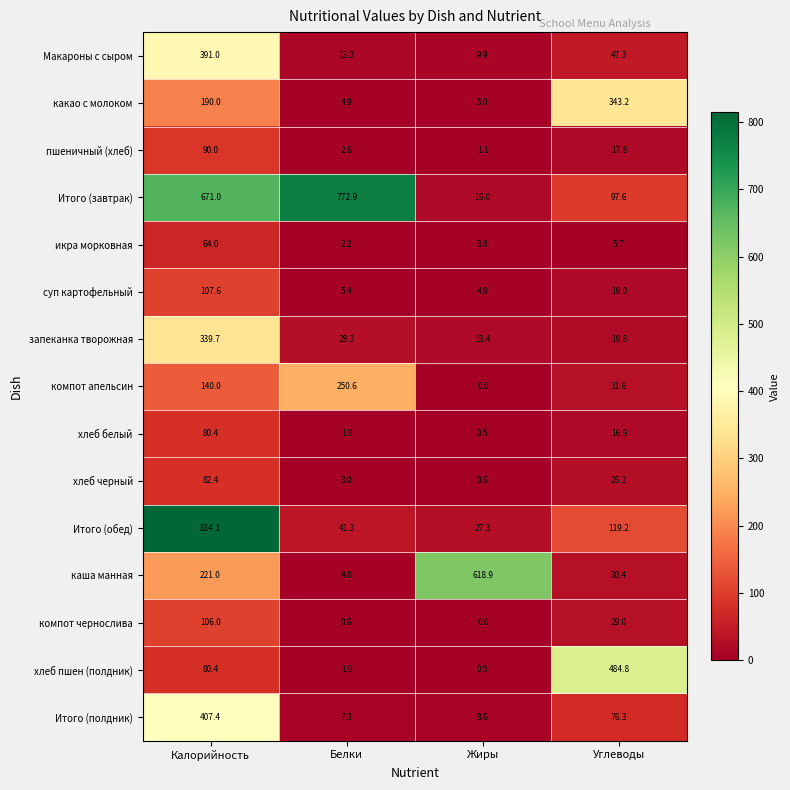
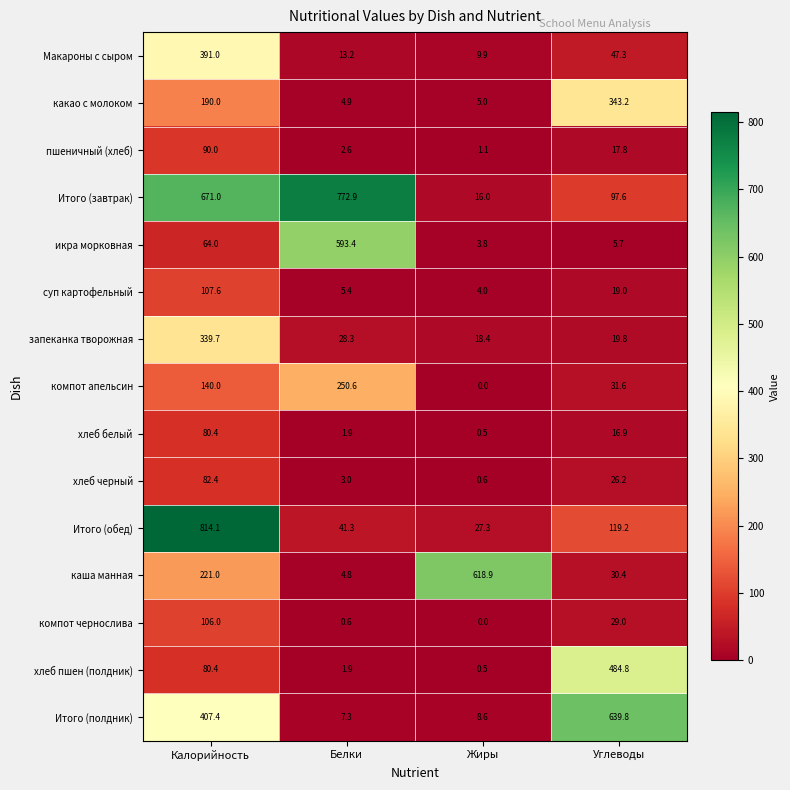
икра морковная, Белки: 2.2 -> 593.4
Итого (полдник), Углеводы: 76.3 -> 639.8
